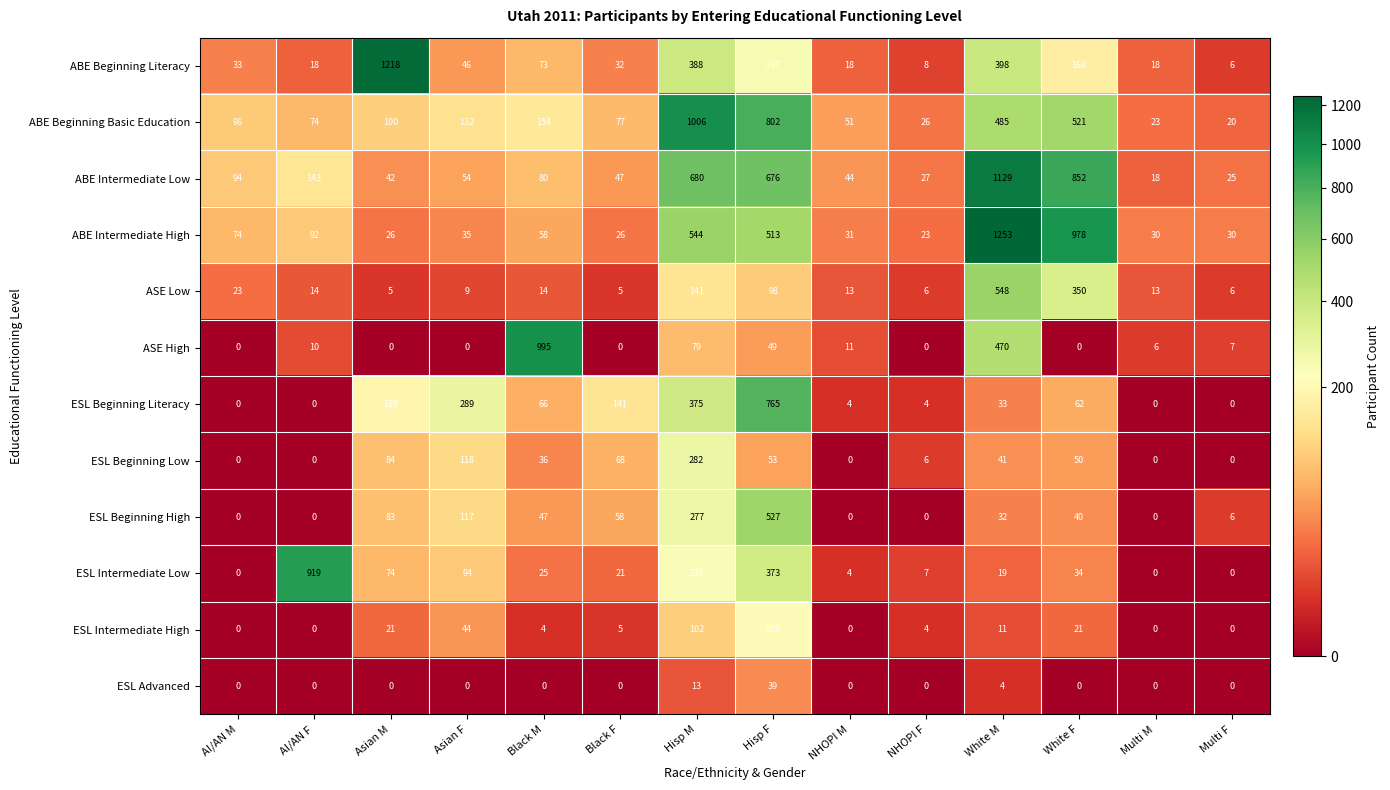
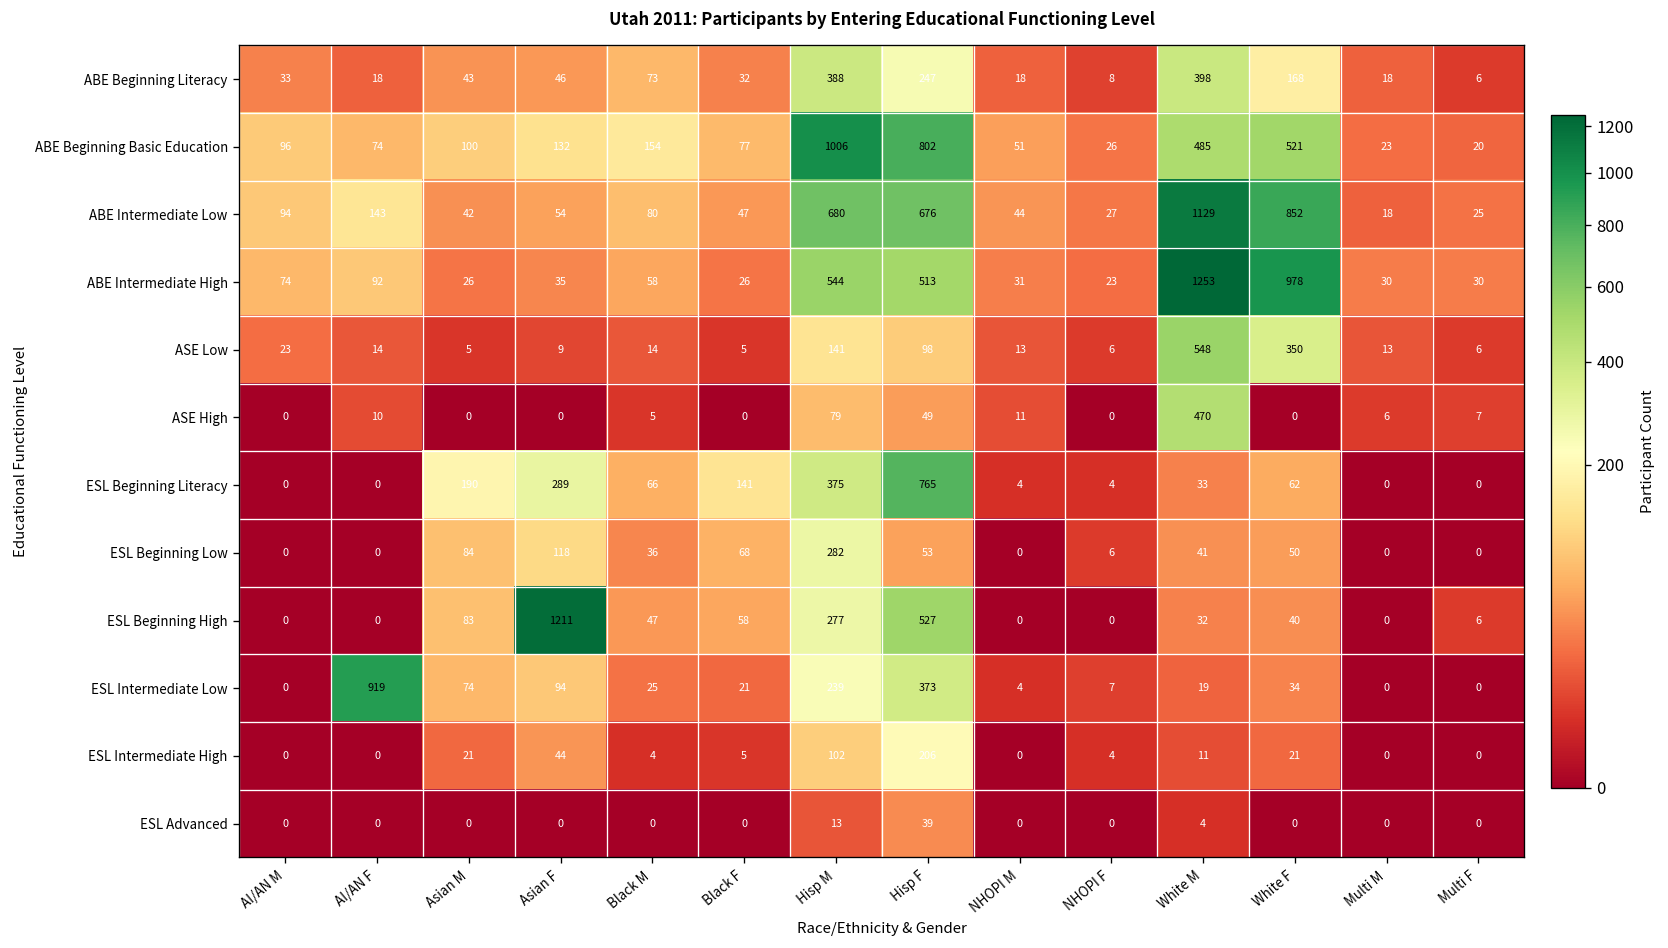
ABE Beginning Literacy, Asian M: 1218 -> 43
ASE High, Black M: 995 -> 5
ESL Beginning High, Asian F: 117 -> 1211
